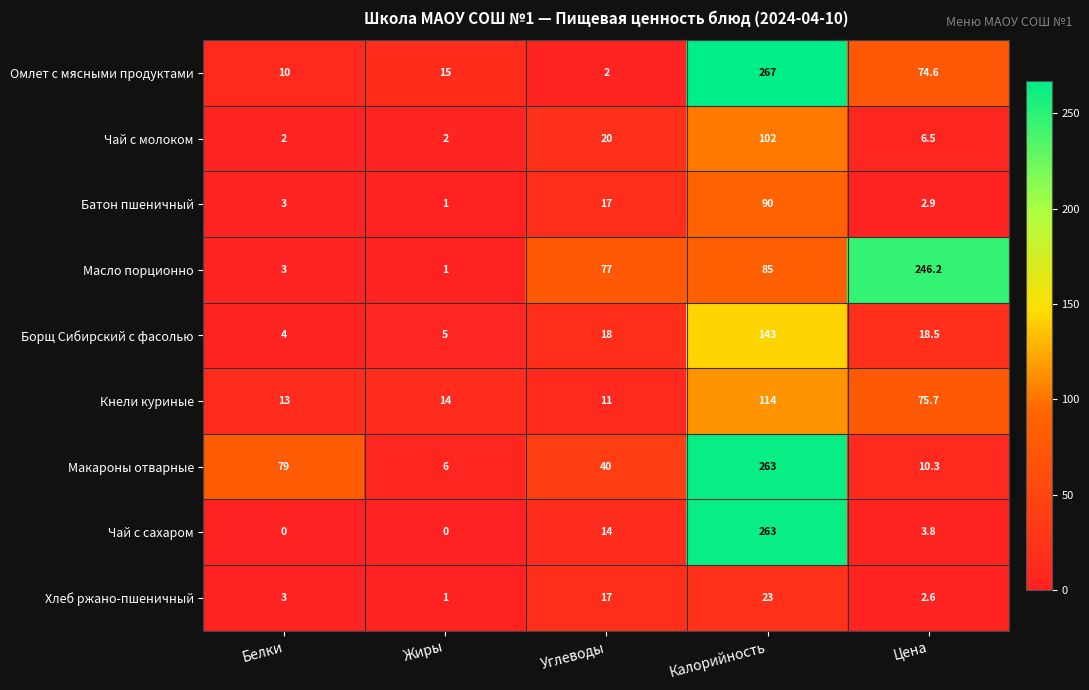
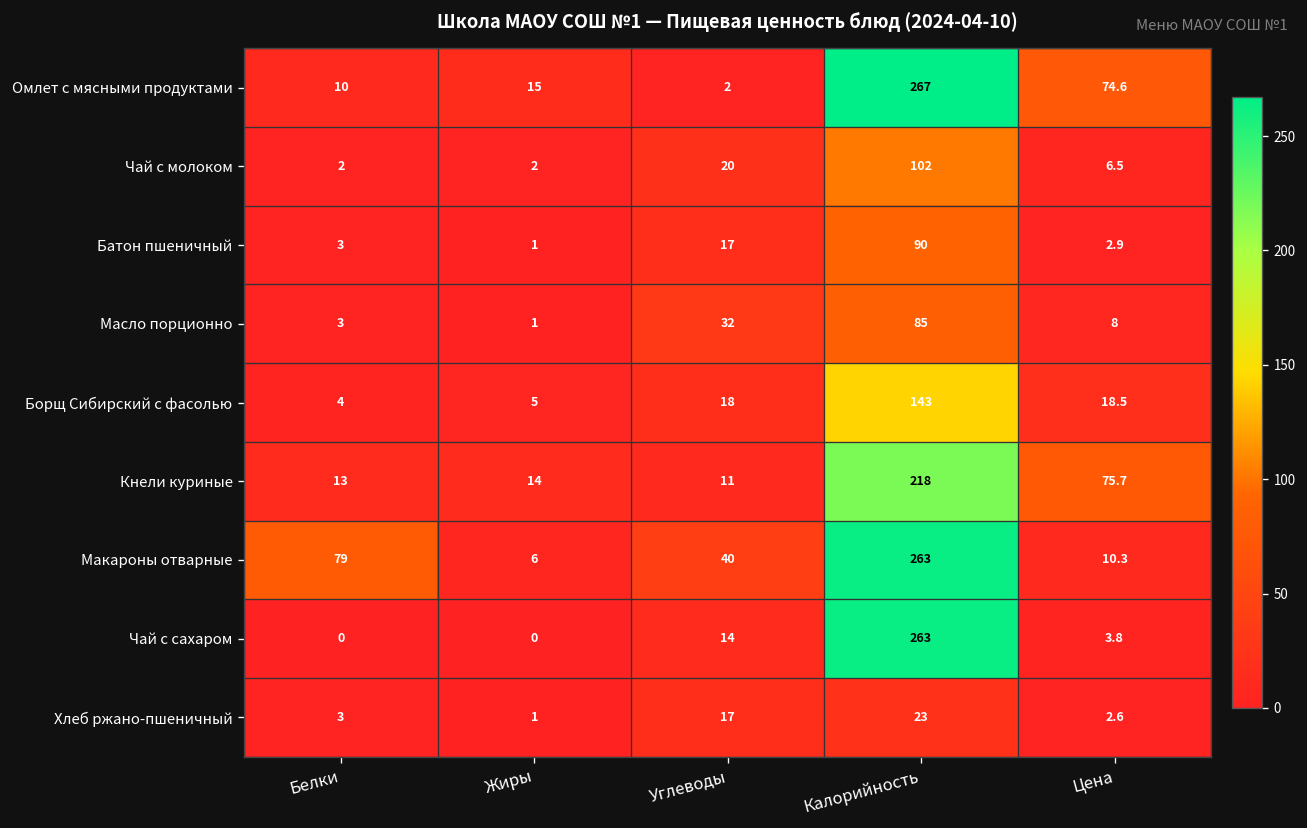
Масло порционно, Углеводы: 77 -> 32
Масло порционно, Цена: 246.2 -> 8
Кнели куриные, Калорийность: 114 -> 218
